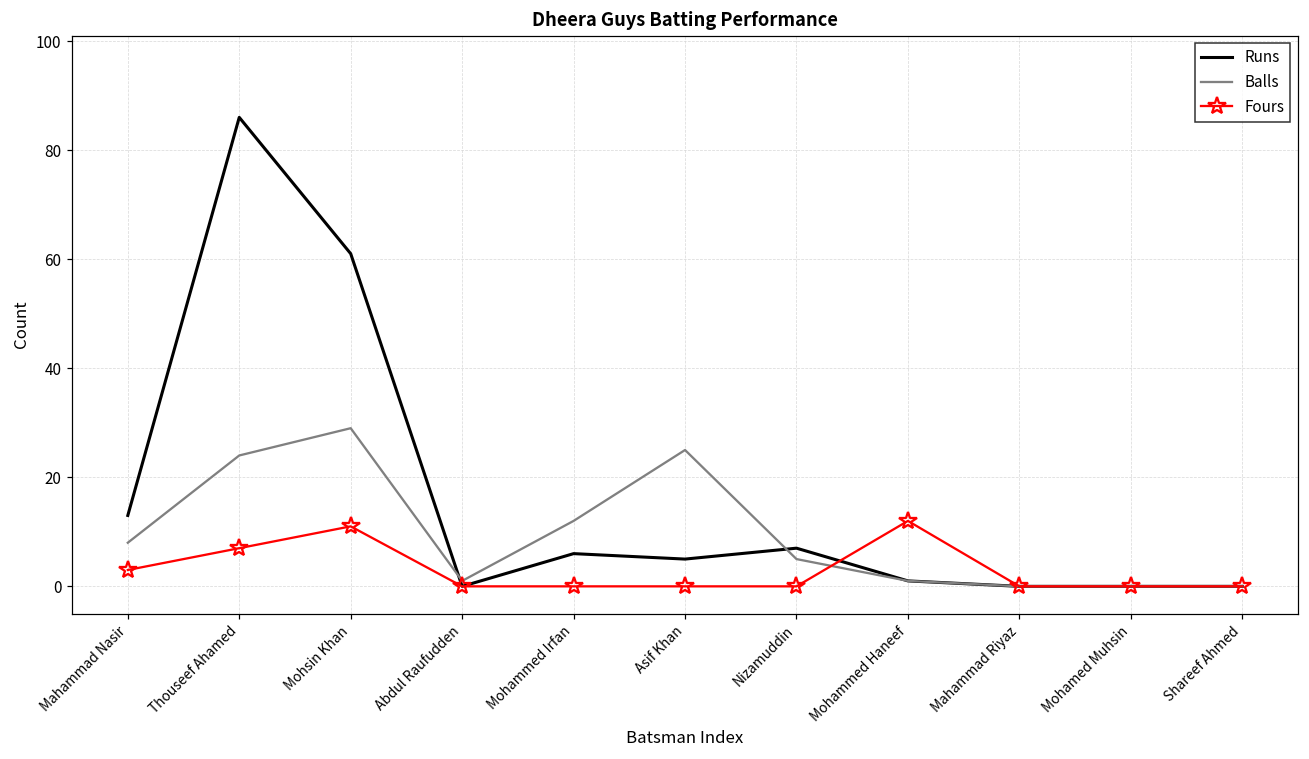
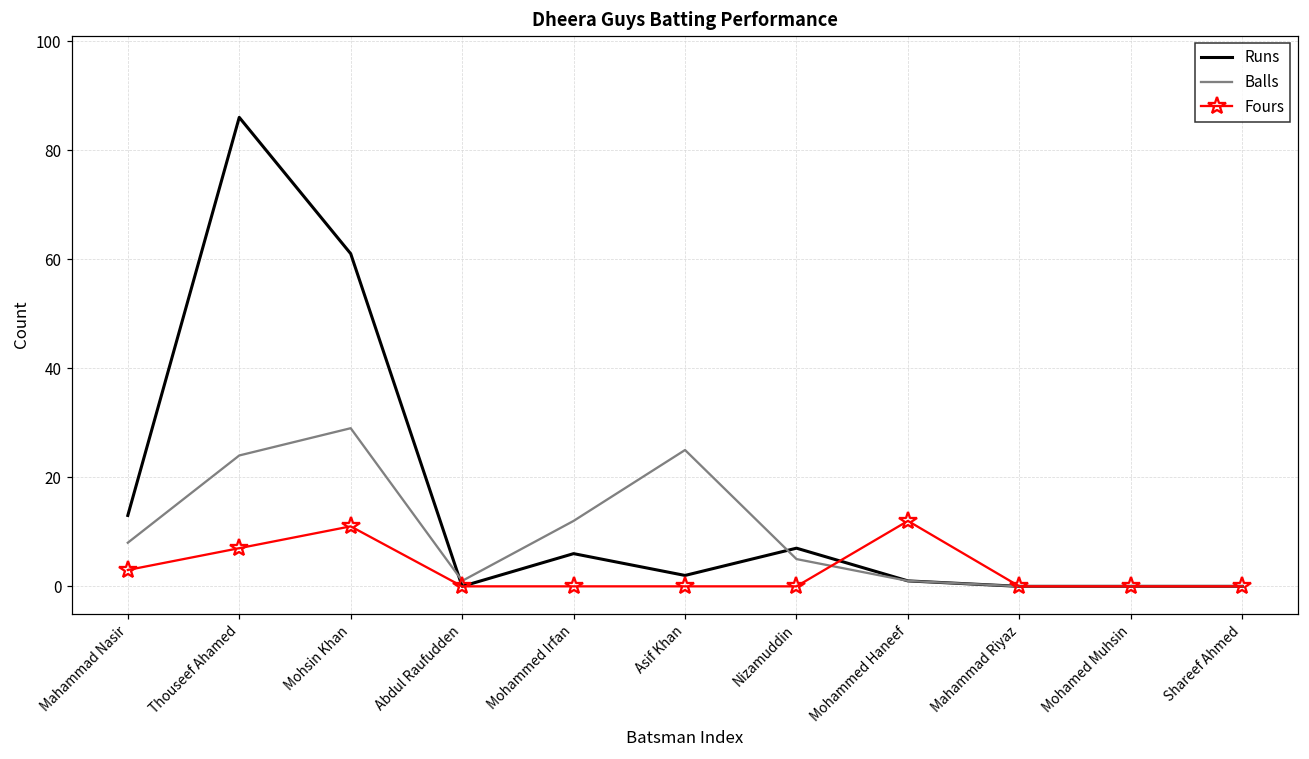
Runs, Asif Khan: 5 -> 2
